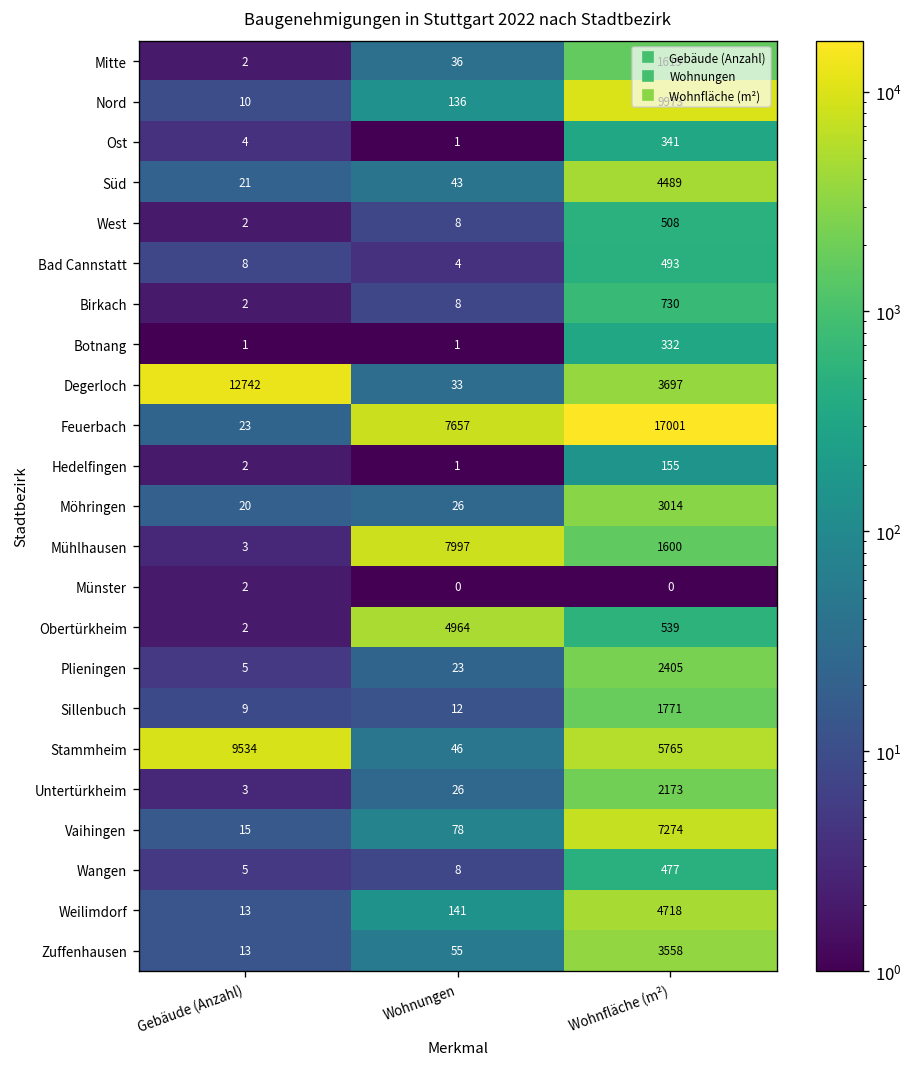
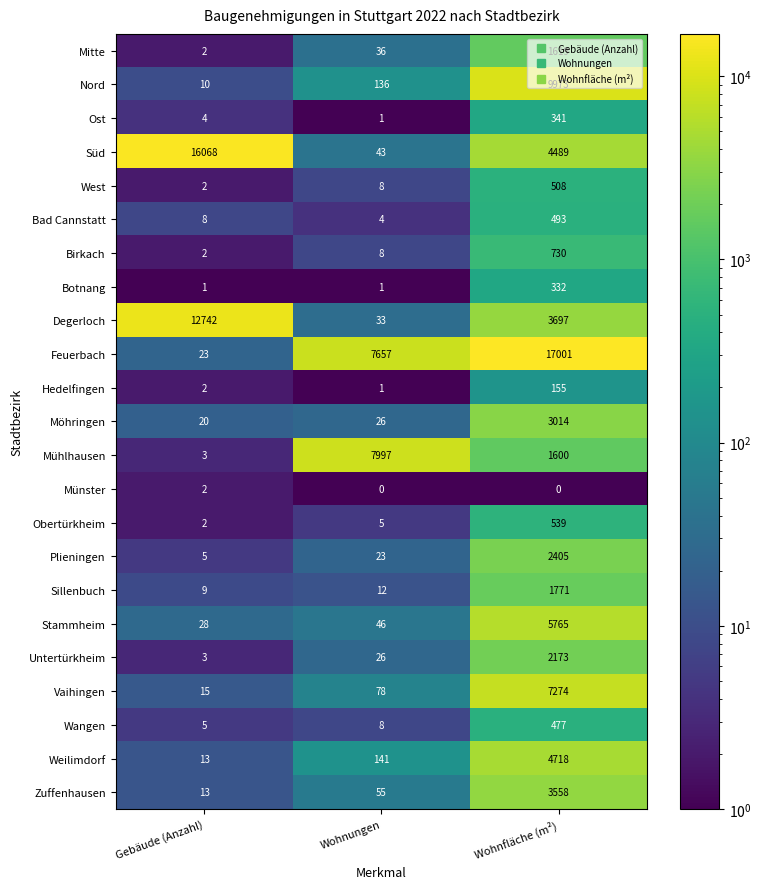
Süd, Gebäude (Anzahl): 21 -> 16068
Obertürkheim, Wohnungen: 4964 -> 5
Stammheim, Gebäude (Anzahl): 9534 -> 28
